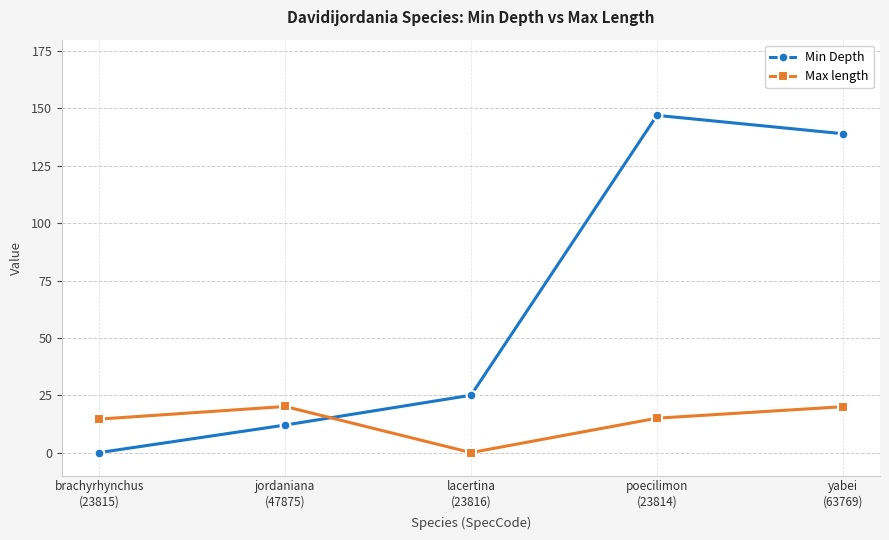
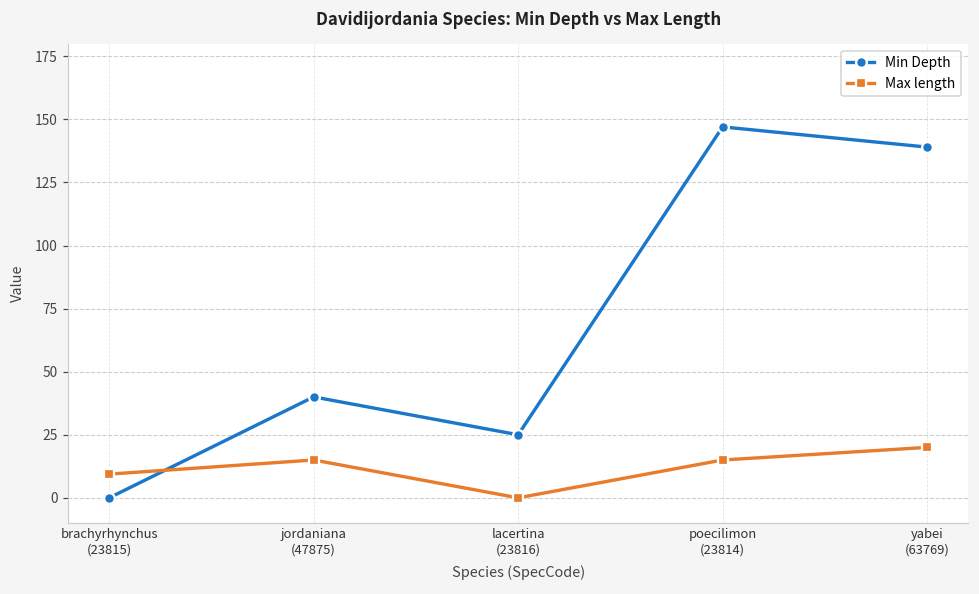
Max length, brachyrhynchus (23815): 15 -> 9
Min Depth, jordaniana (47875): 12 -> 40
Max length, jordaniana (47875): 20 -> 15
